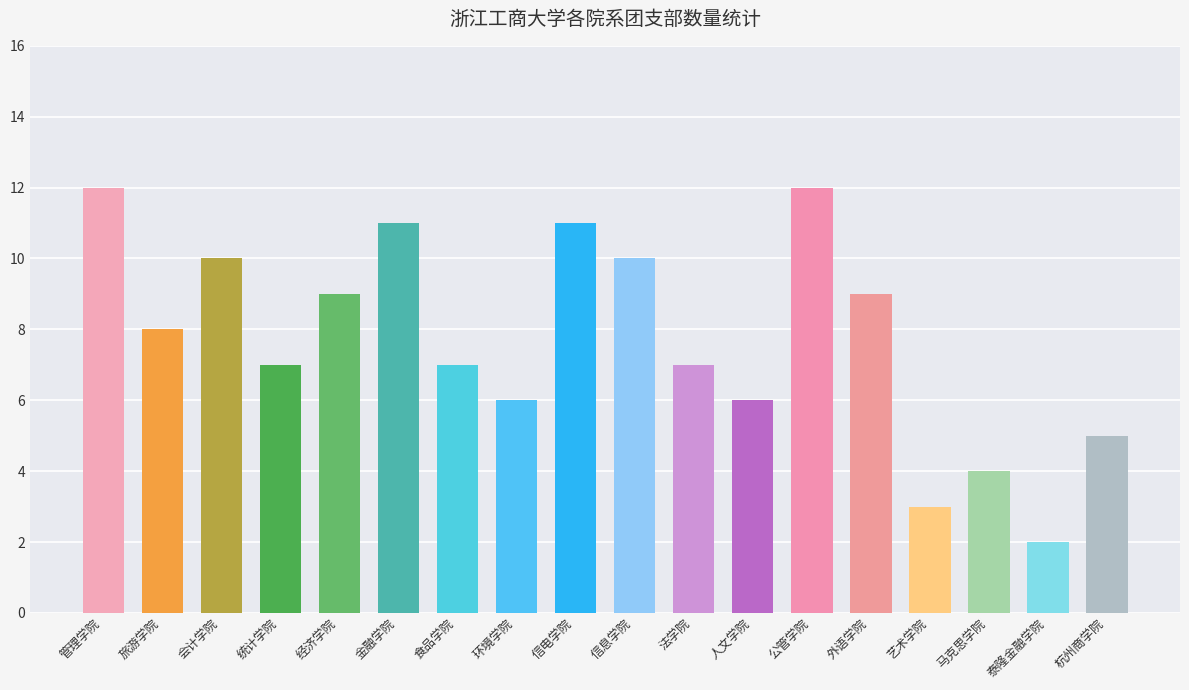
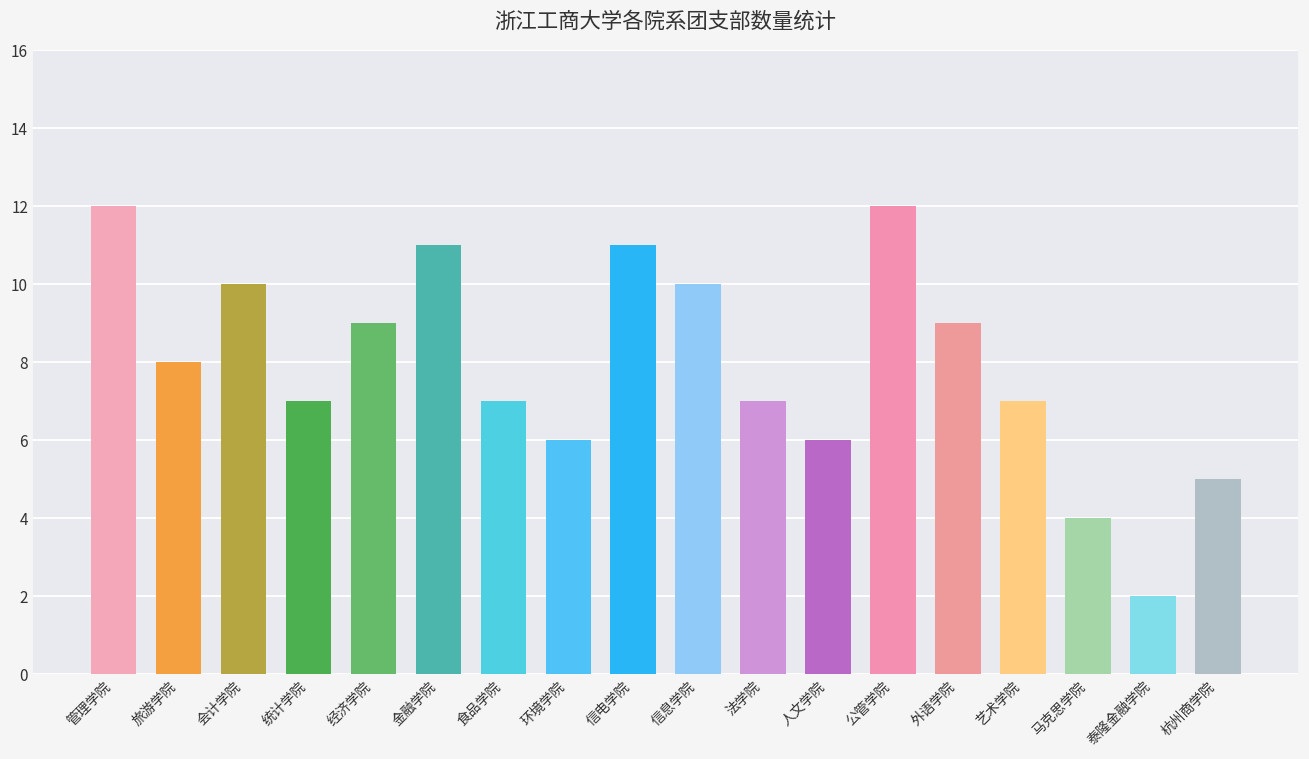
艺术学院: 3 -> 7
